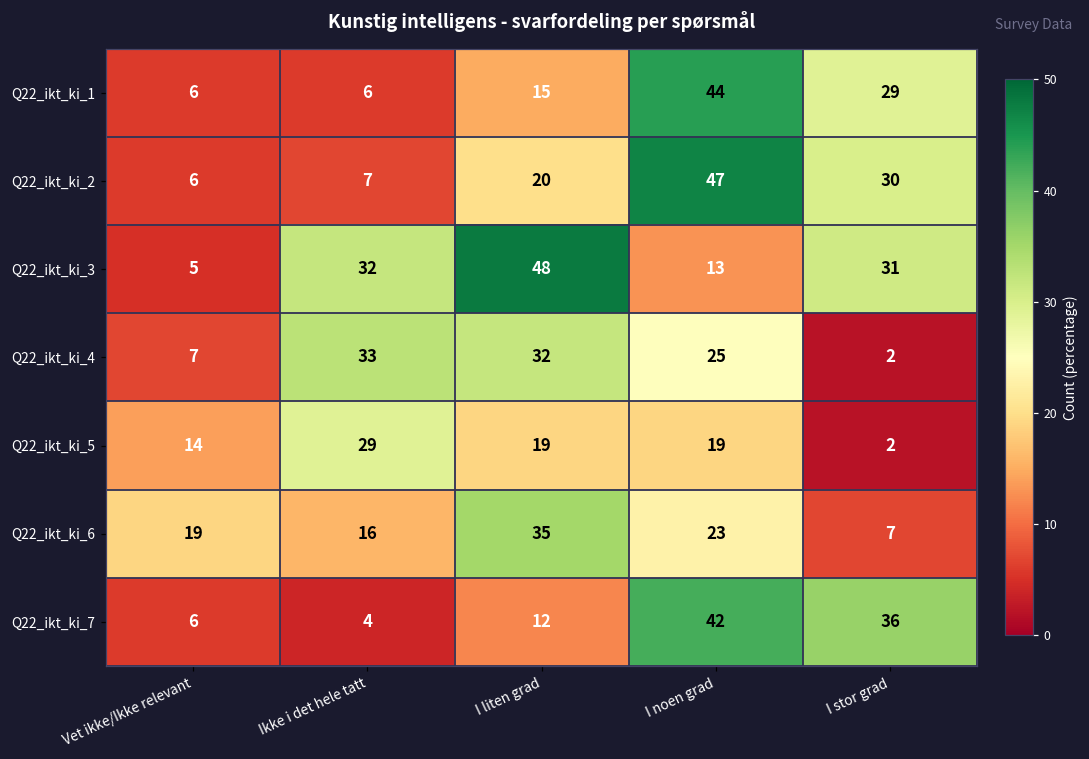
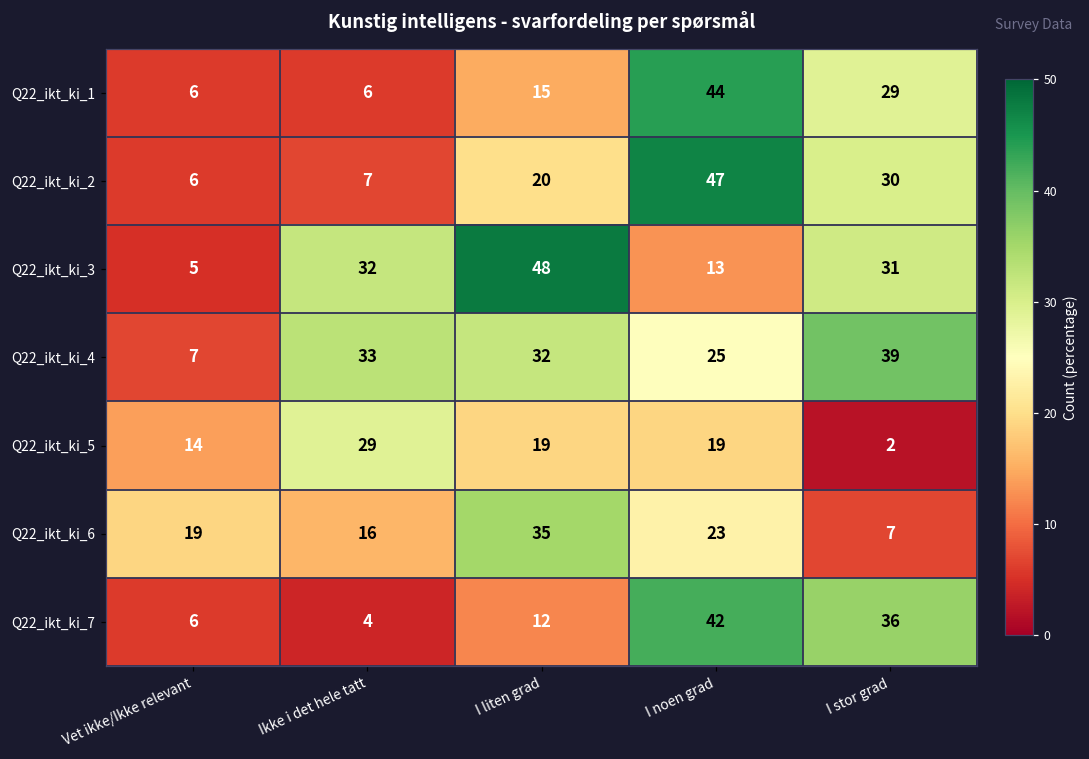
Q22_ikt_ki_4, I stor grad: 2 -> 39
